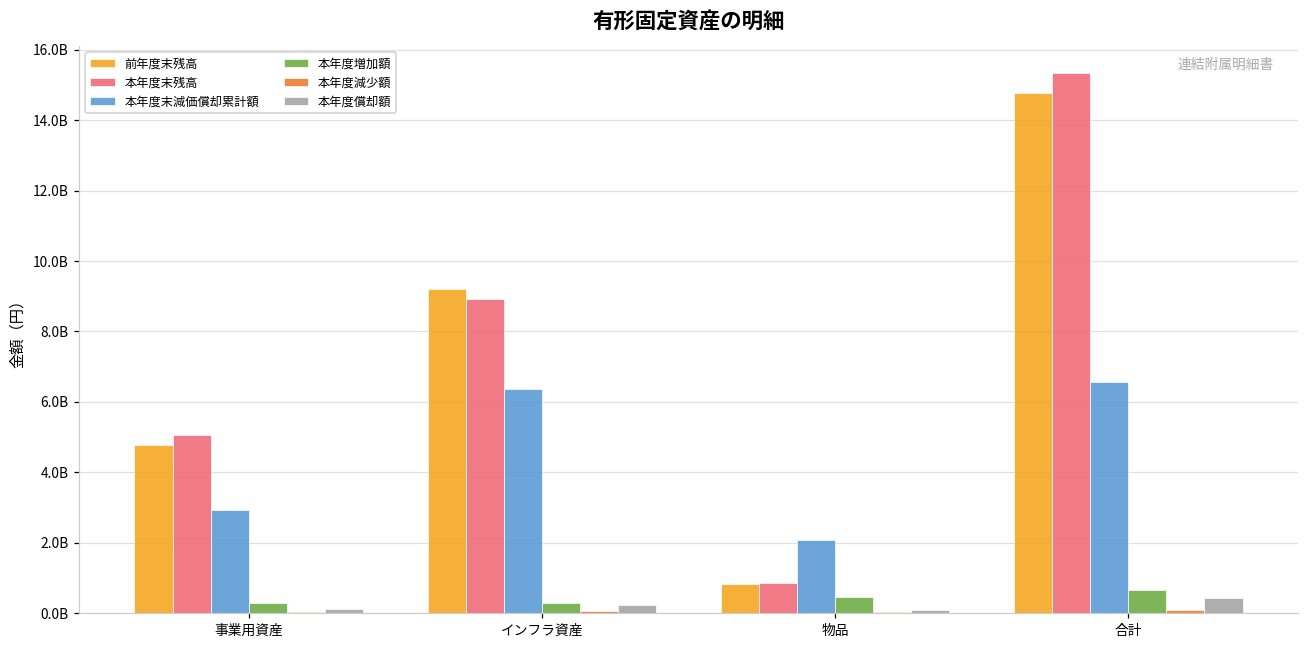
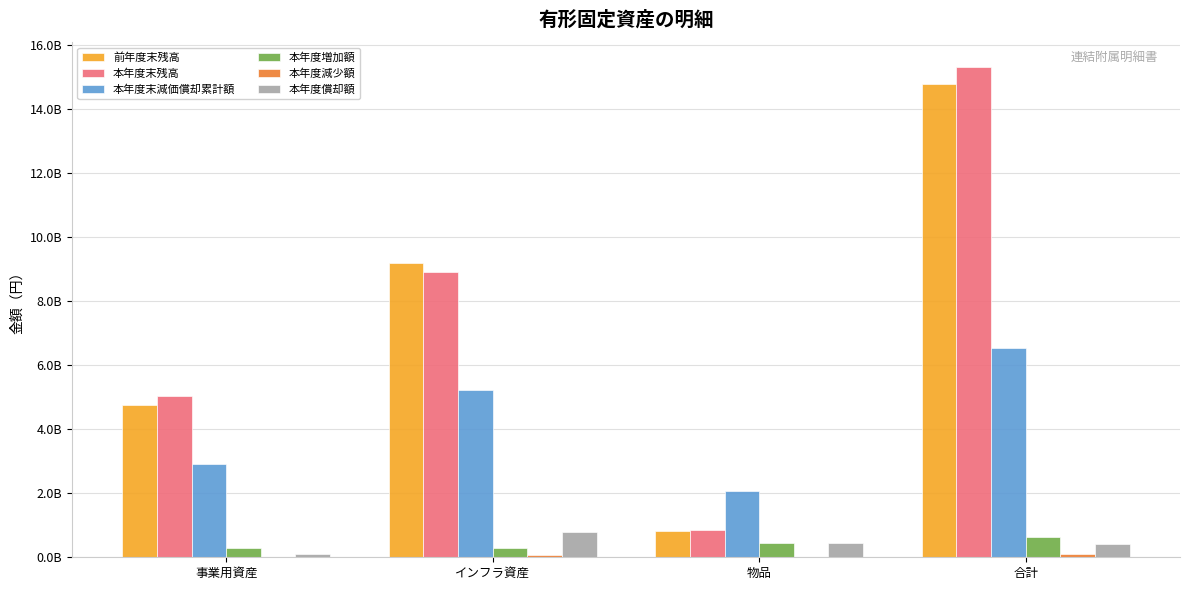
本年度末減価償却累計額, インフラ資産: 6400000000 -> 5200000000
本年度償却額, インフラ資産: 200000000 -> 800000000
本年度償却額, 物品: 100000000 -> 400000000
